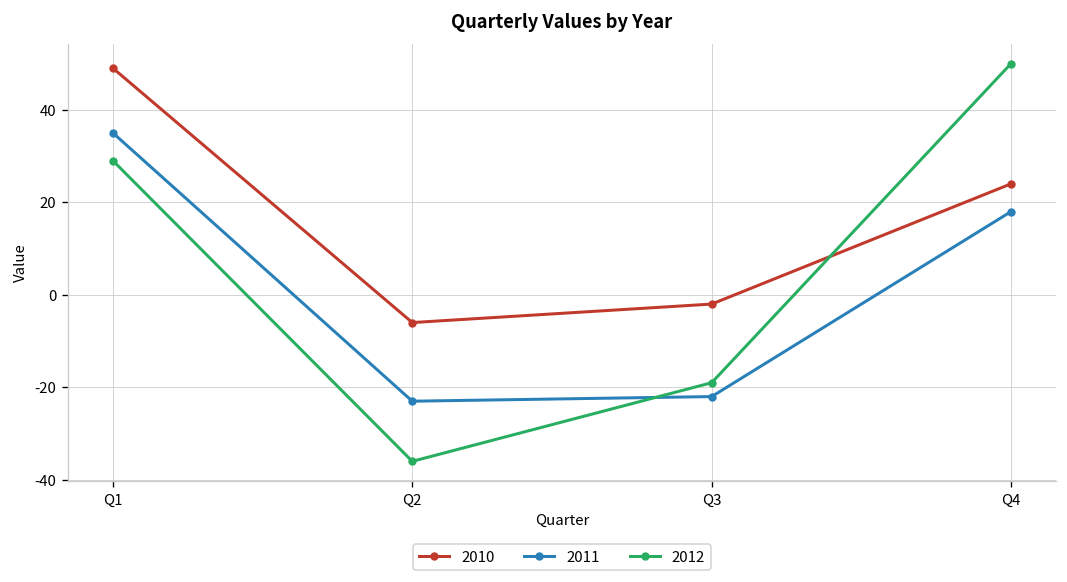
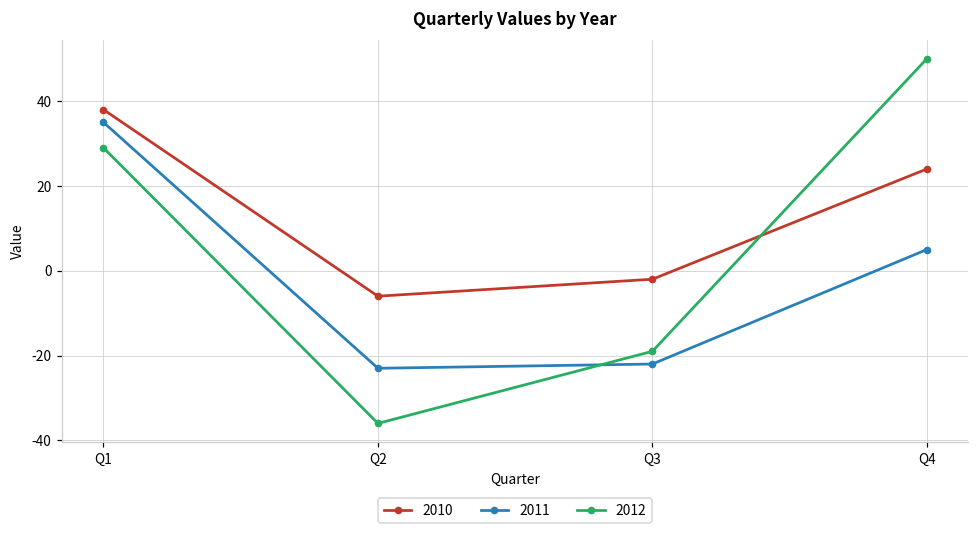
2010, Q1: 49 -> 38
2011, Q4: 18 -> 5
